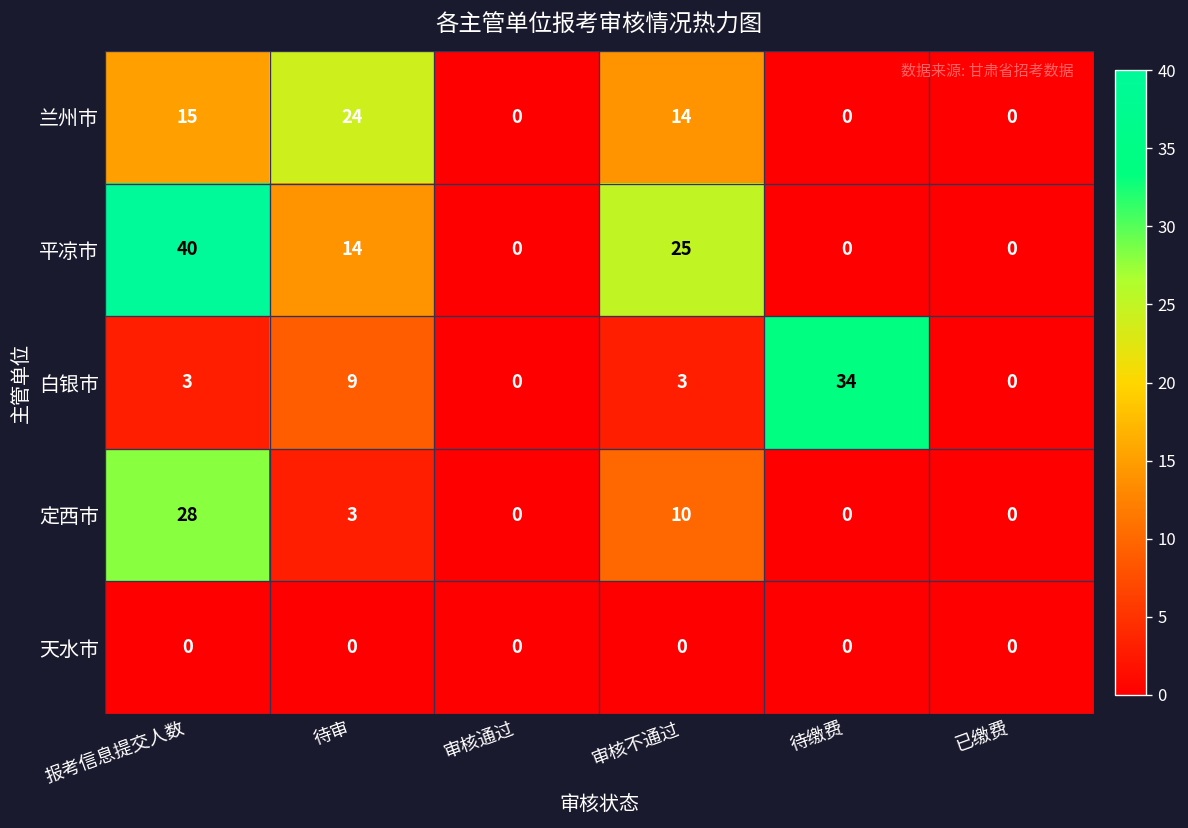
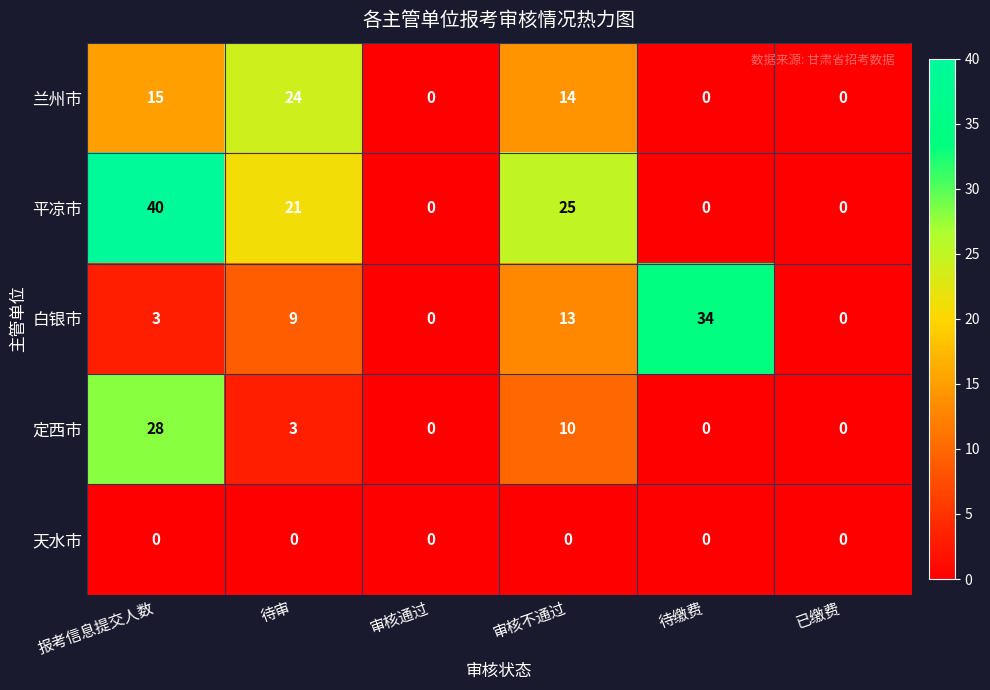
平凉市, 待审: 14 -> 21
白银市, 审核不通过: 3 -> 13
